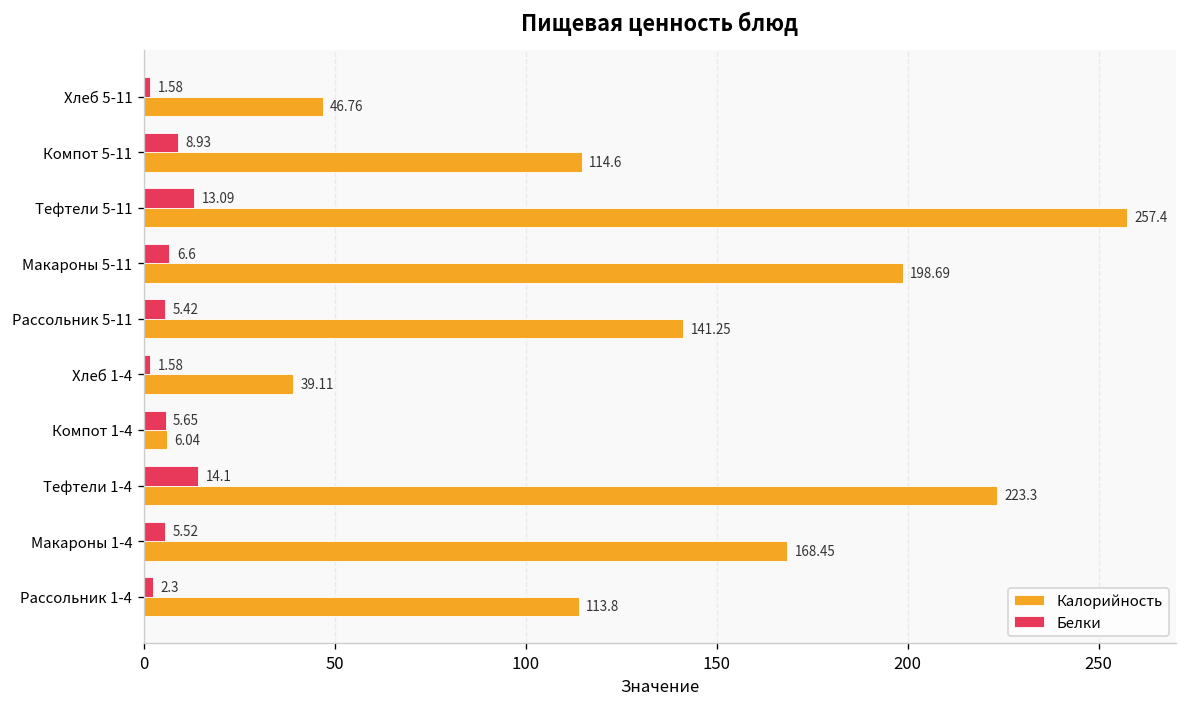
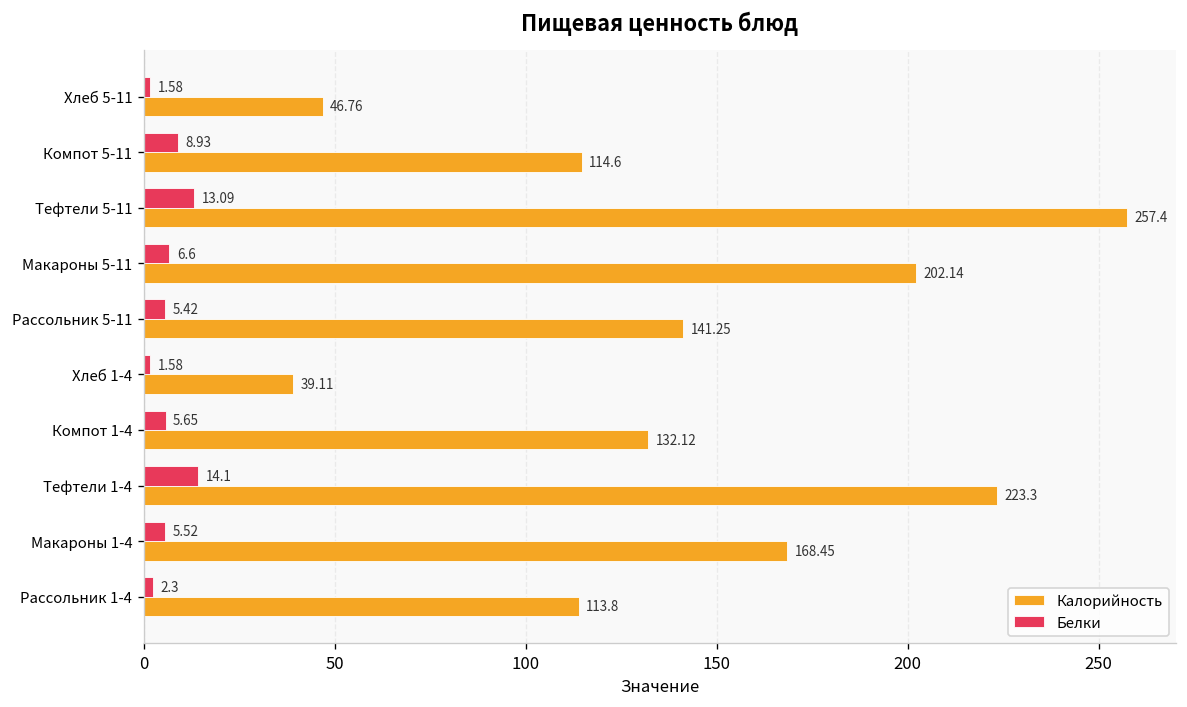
Калорийность, Макароны 5-11: 198.69 -> 202.14
Калорийность, Компот 1-4: 6.04 -> 132.12
